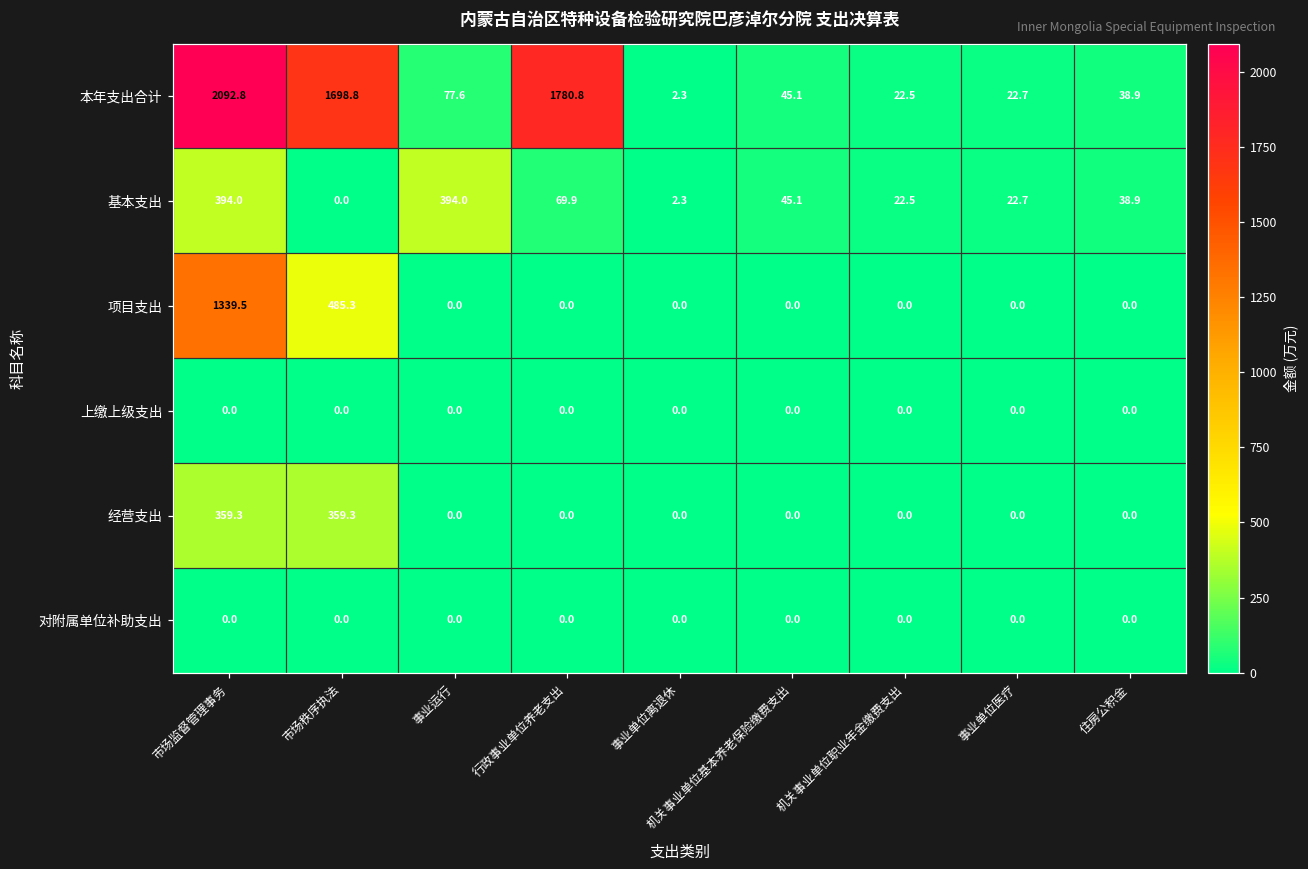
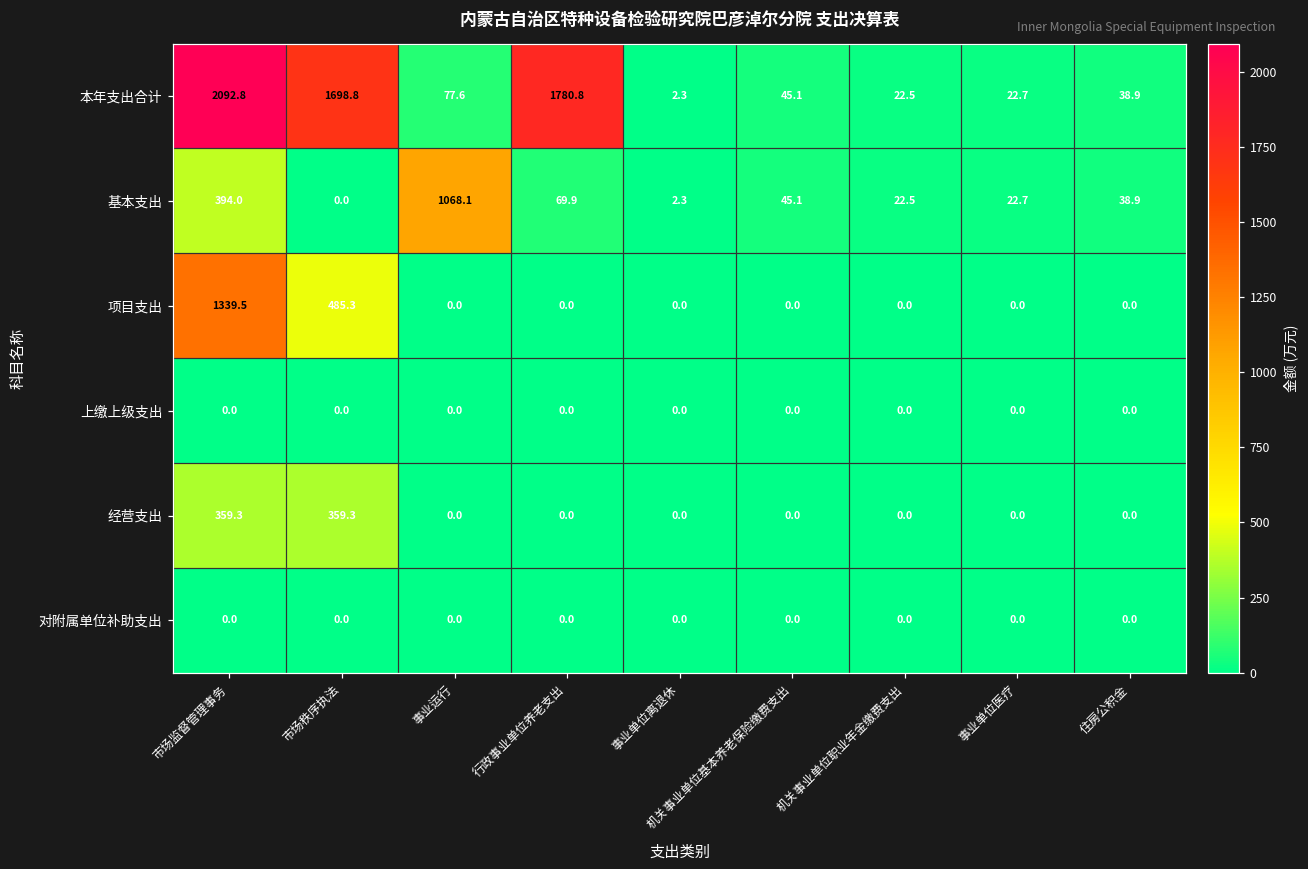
基本支出, 事业运行: 394.0 -> 1068.1
